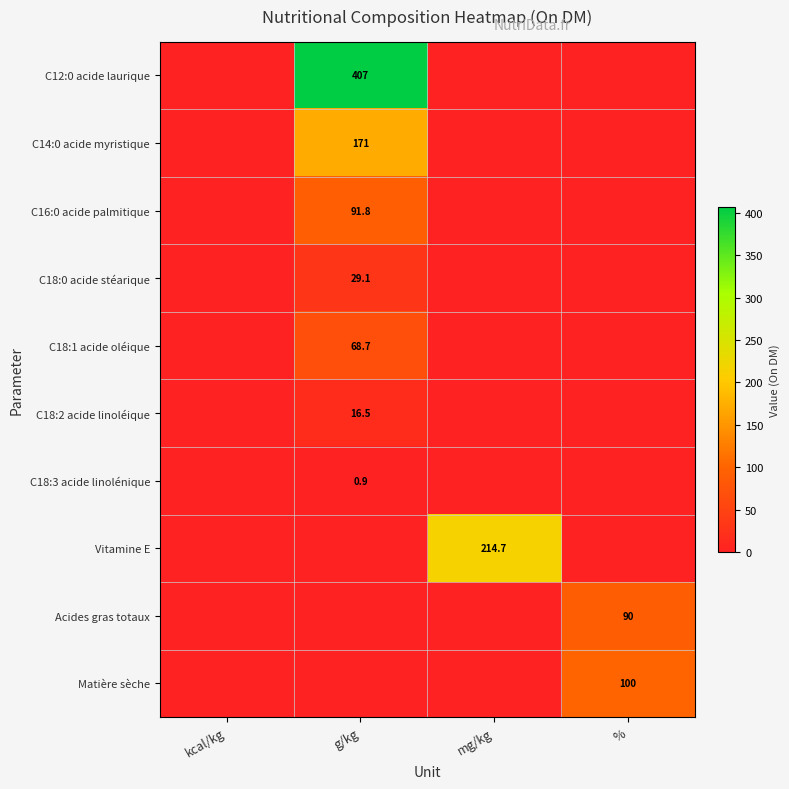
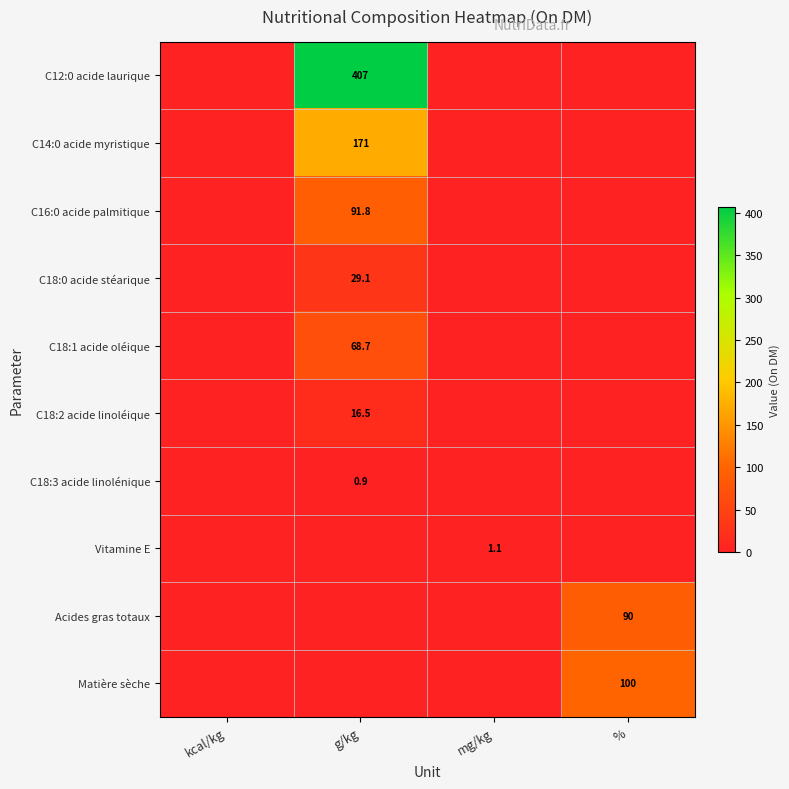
Vitamine E, mg/kg: 214.7 -> 1.1
